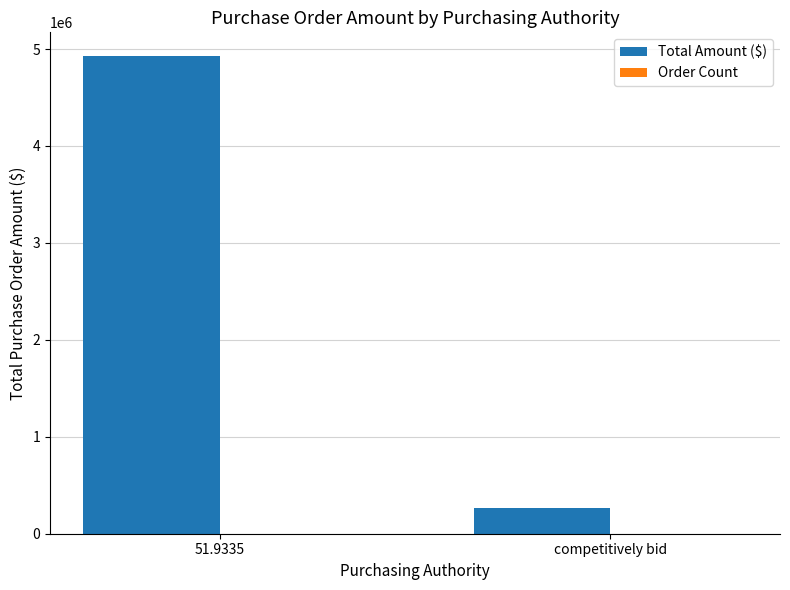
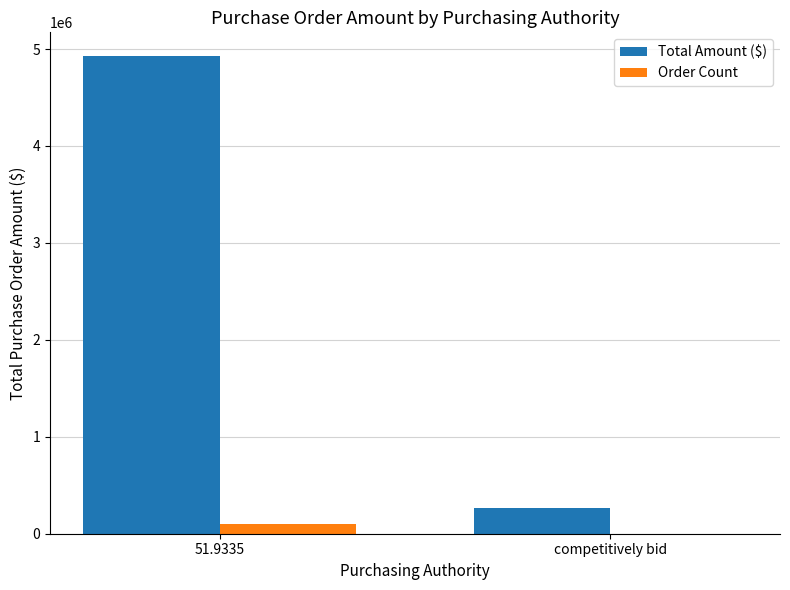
Order Count, 51.9335: 0 -> 100000
